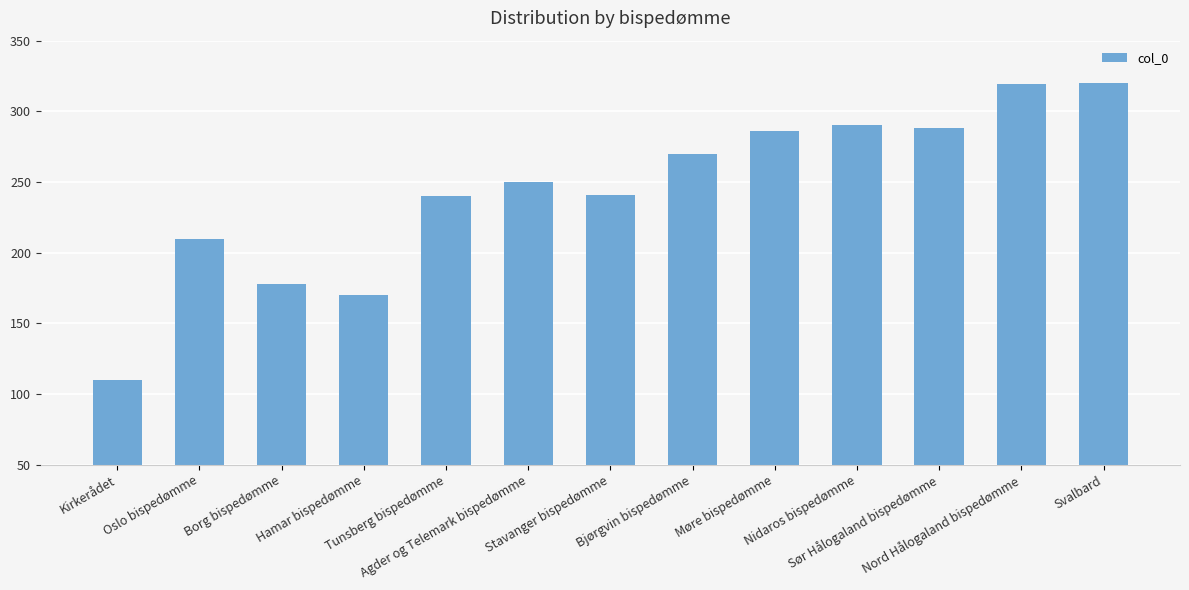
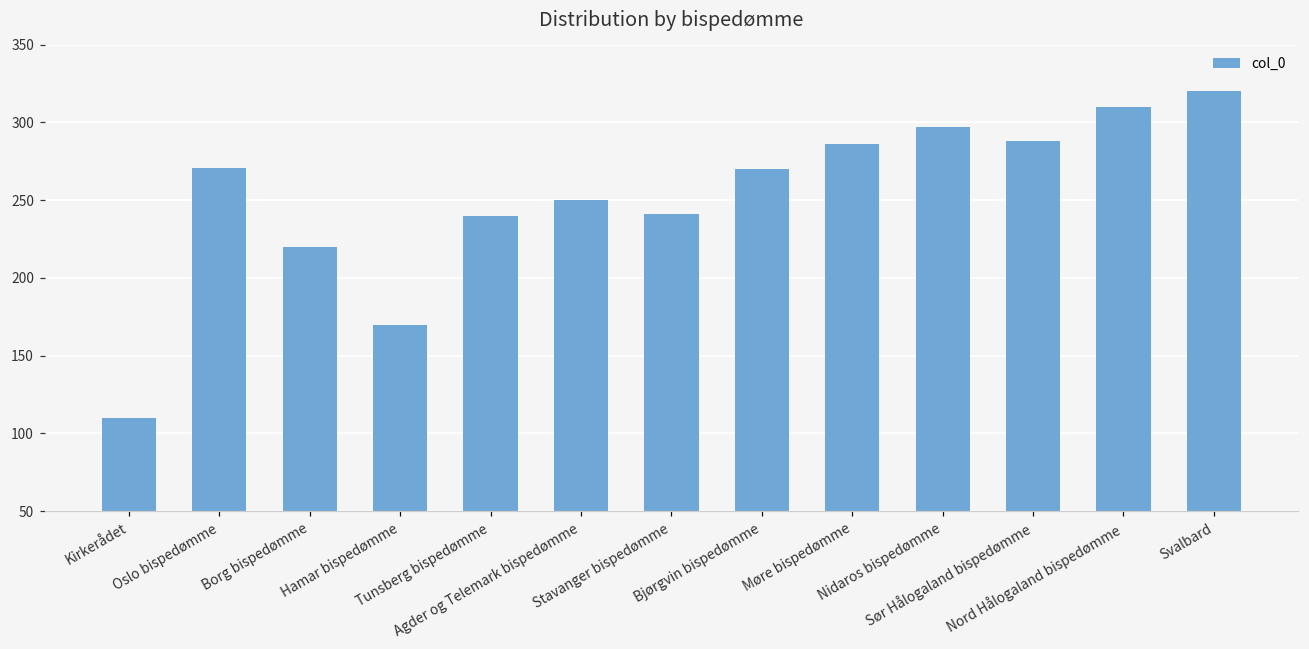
Oslo bispedømme: 210 -> 271
Borg bispedømme: 178 -> 220
Nidaros bispedømme: 290 -> 297
Nord Hålogaland bispedømme: 319 -> 310
